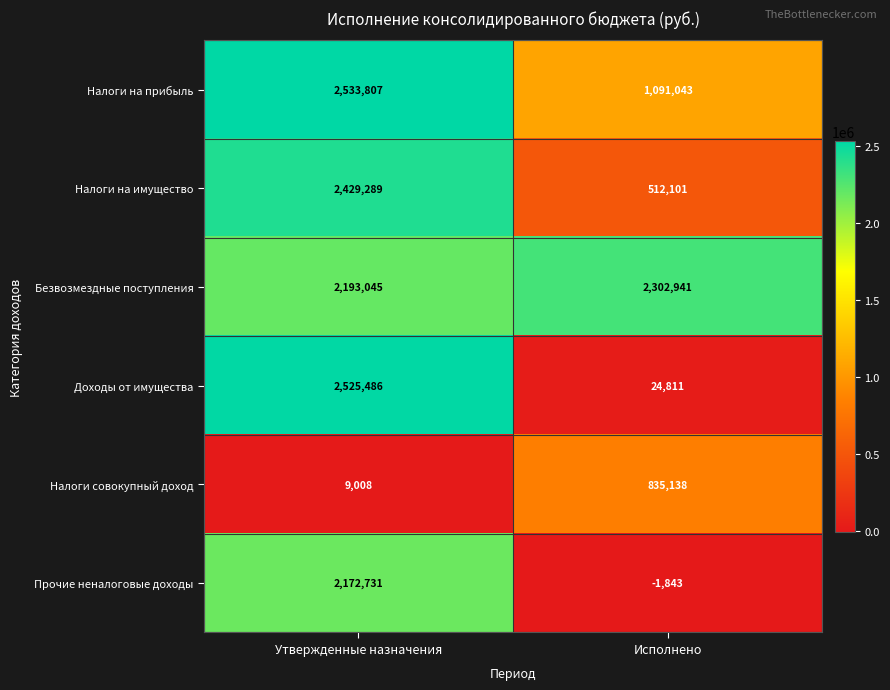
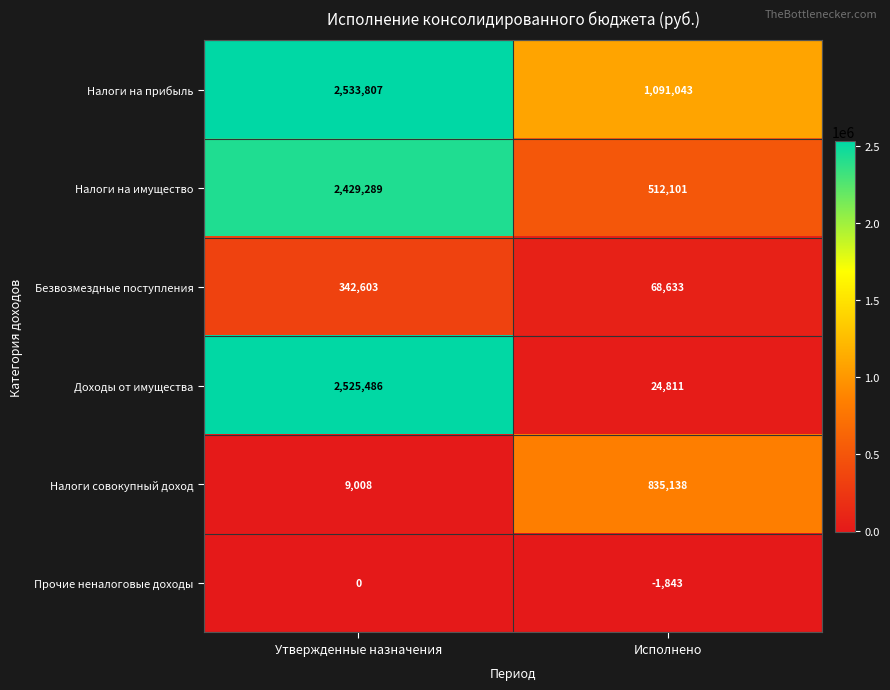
Безвозмездные поступления, Утвержденные назначения: 2,193,045 -> 342,603
Безвозмездные поступления, Исполнено: 2,302,941 -> 68,633
Прочие неналоговые доходы, Утвержденные назначения: 2,172,731 -> 0
